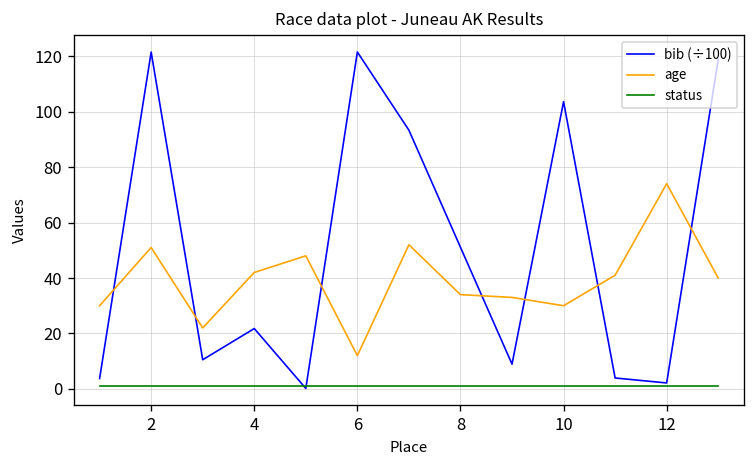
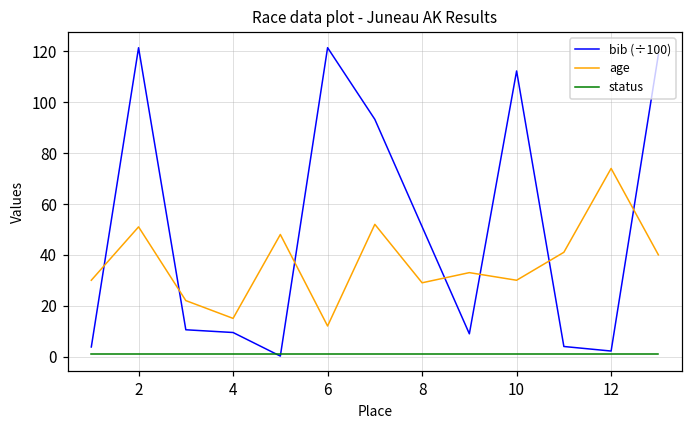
bib (÷100), 4: 22 -> 9
age, 4: 42 -> 15
age, 8: 34 -> 29
bib (÷100), 10: 104 -> 112
